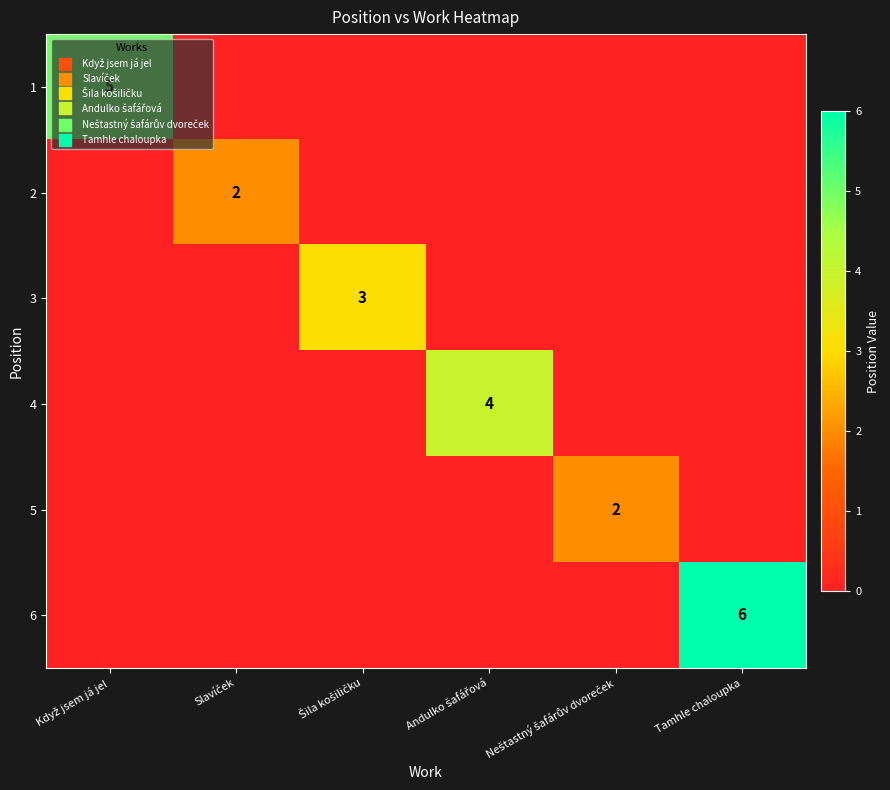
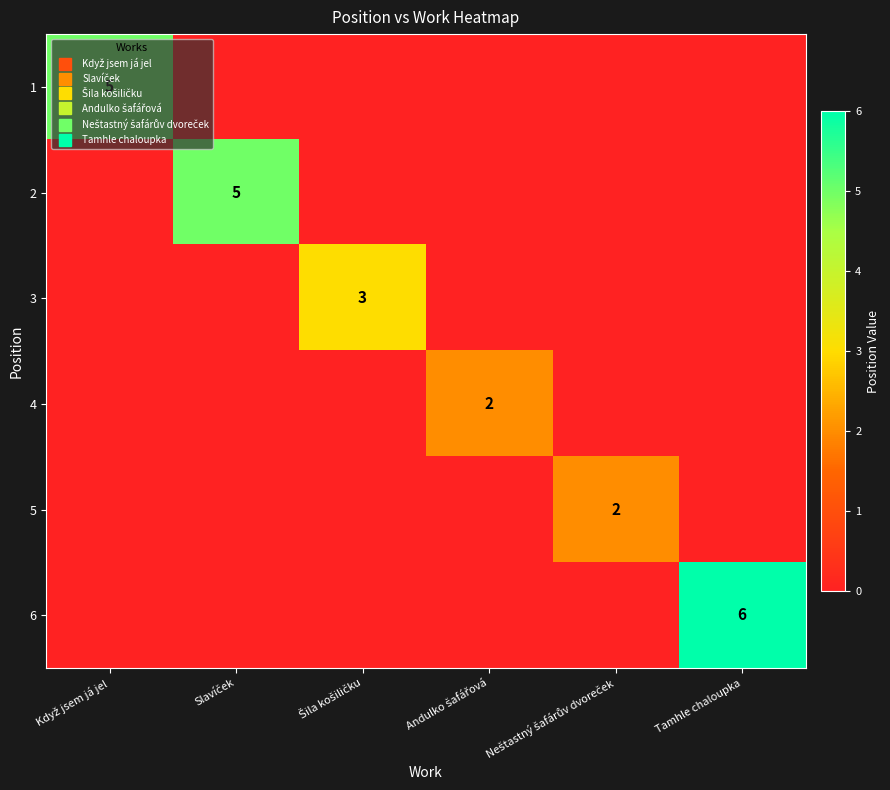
2, Slavíček: 2 -> 5
4, Andulko šafářová: 4 -> 2
